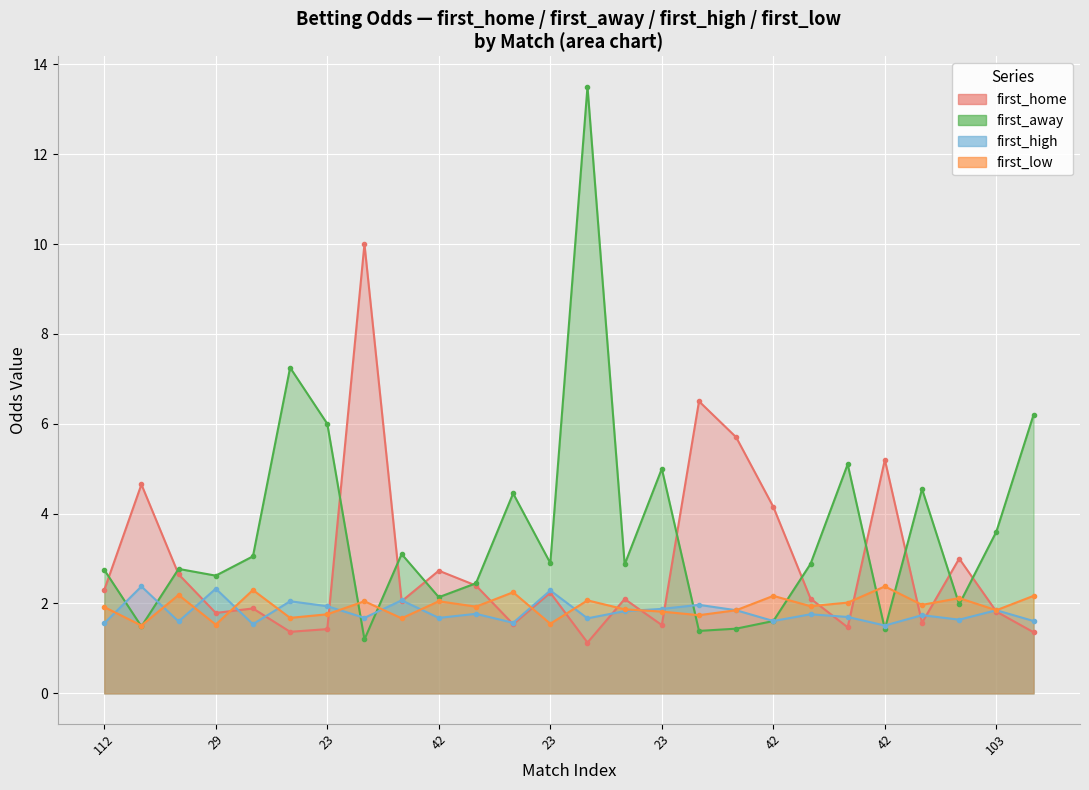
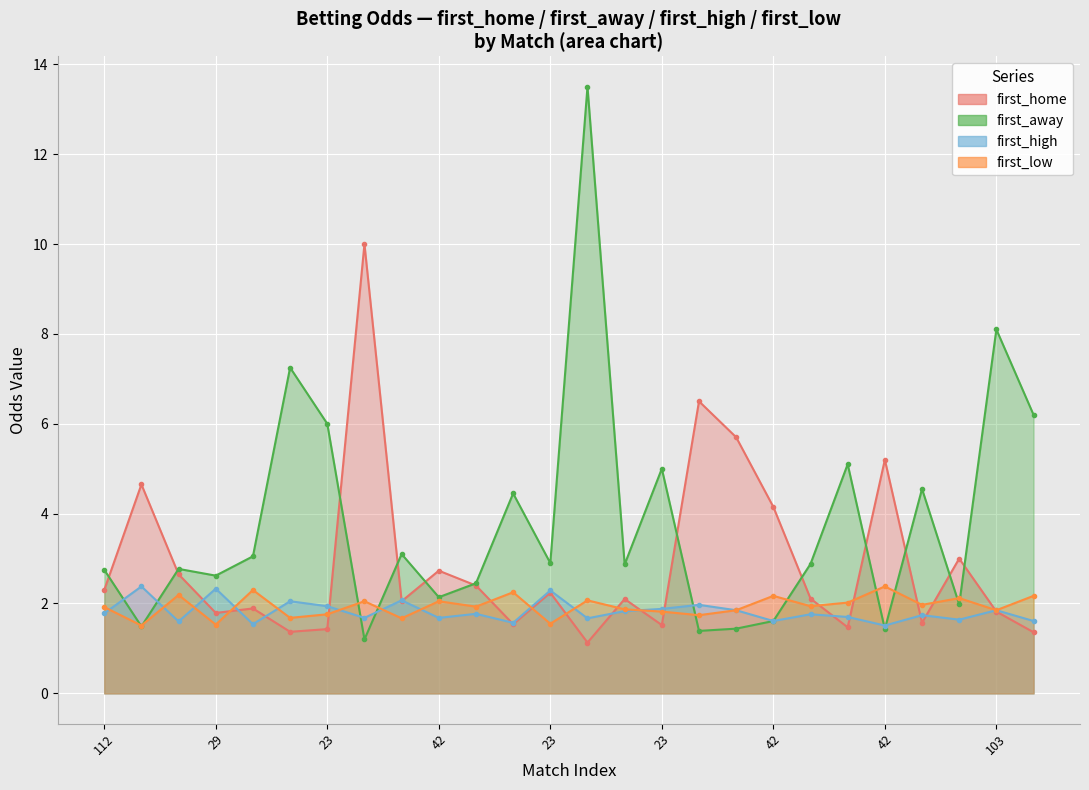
first_high, 112: 1.6 -> 1.8
first_away, 103: 3.6 -> 8.1
